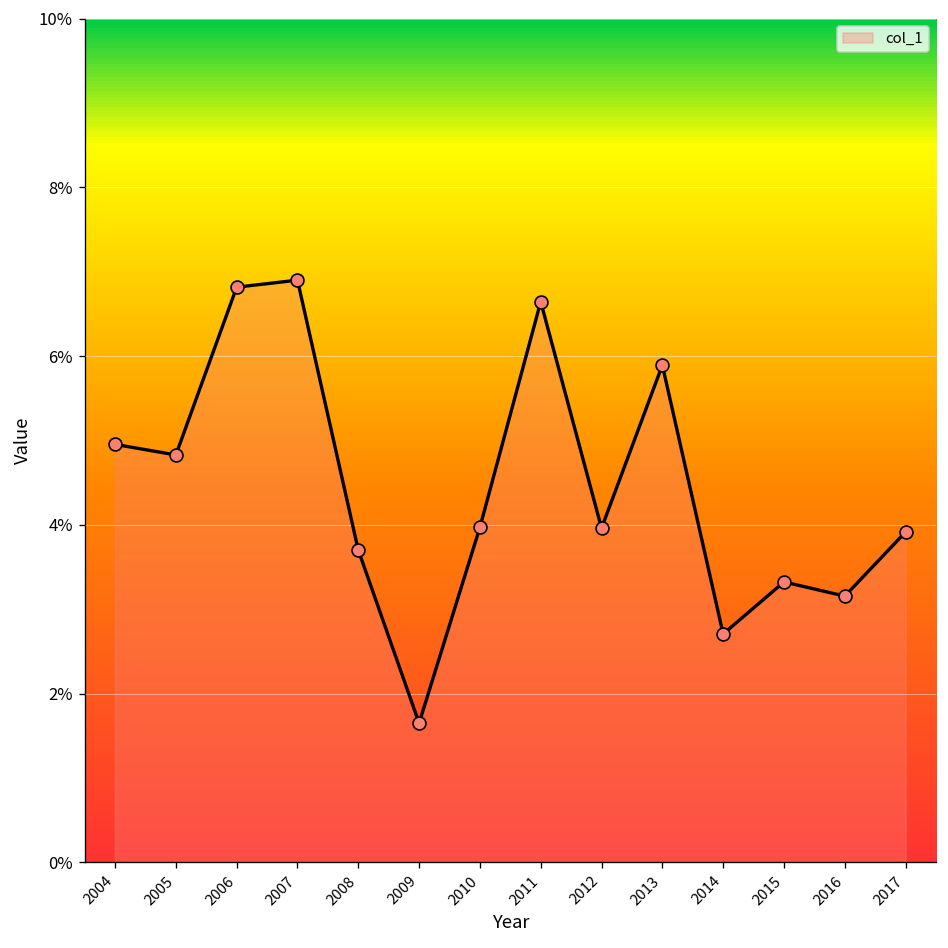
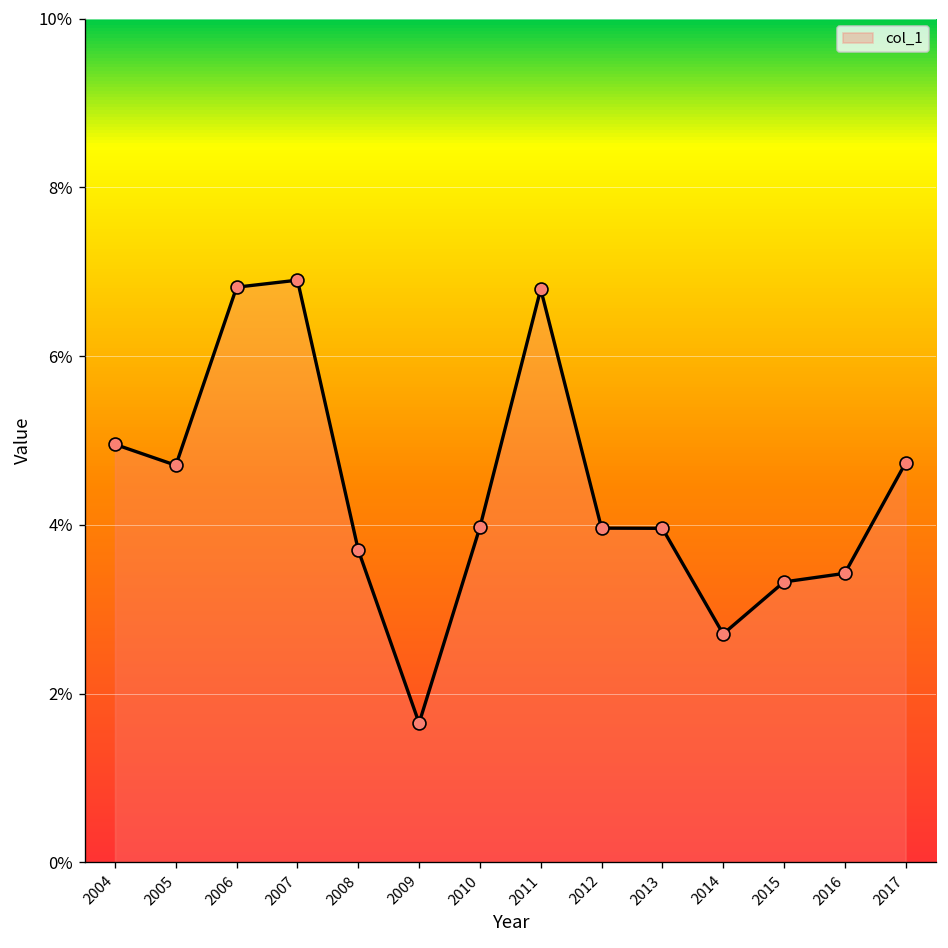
2005: 4.8% -> 4.7%
2011: 6.6% -> 6.8%
2013: 5.9% -> 4.0%
2016: 3.2% -> 3.4%
2017: 3.9% -> 4.7%
